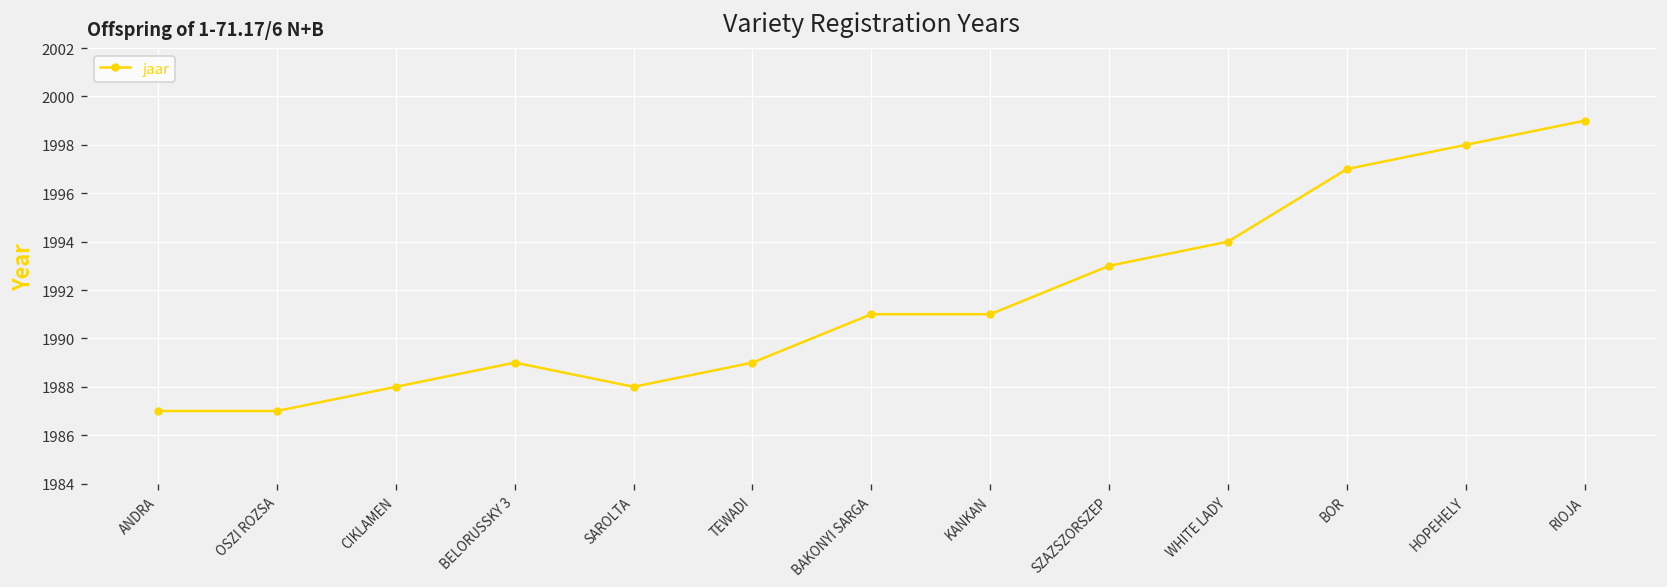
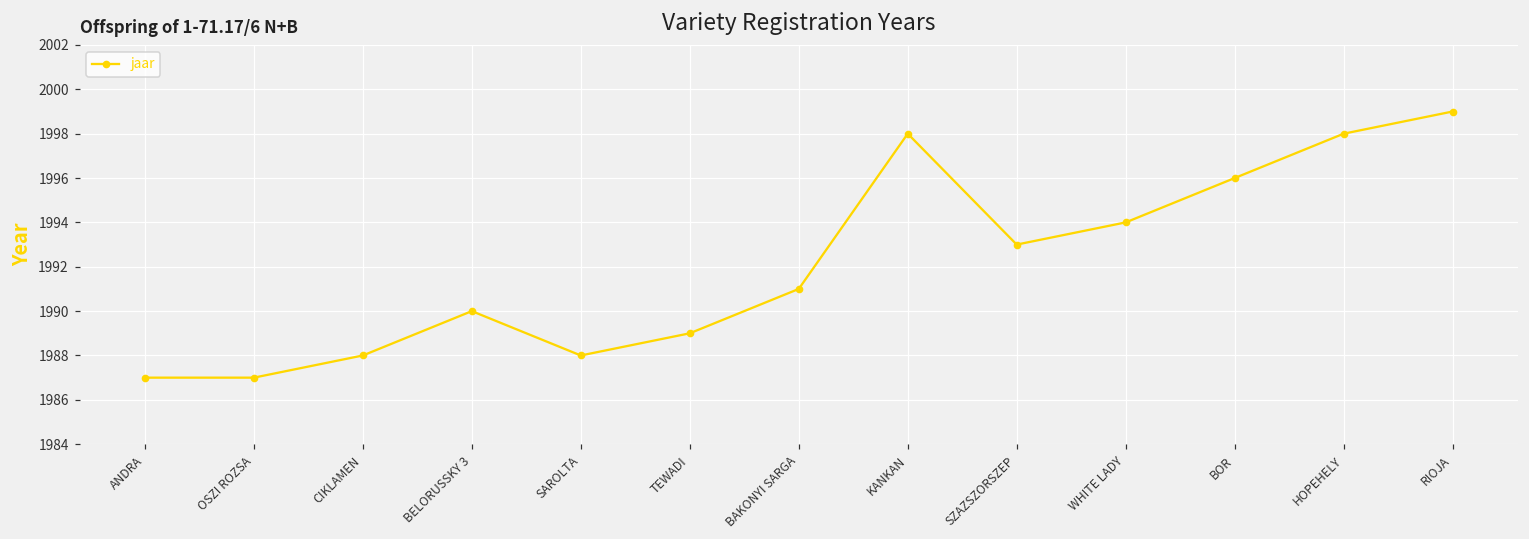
BELORUSSKY 3: 1989 -> 1990
KANKAN: 1991 -> 1998
BOR: 1997 -> 1996
